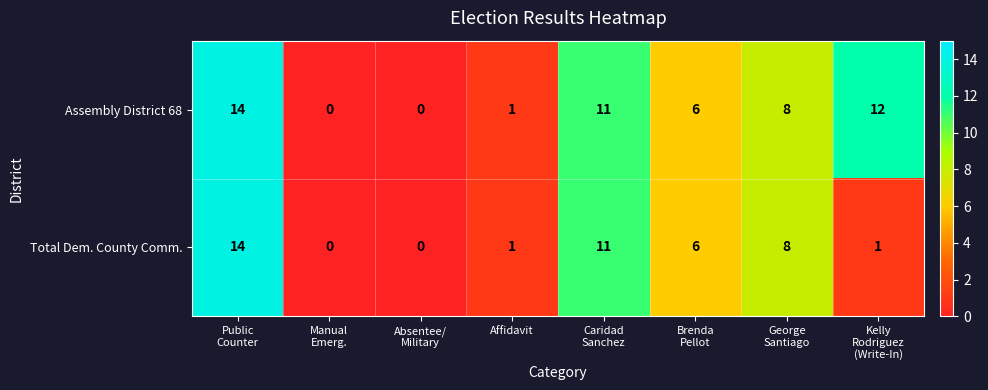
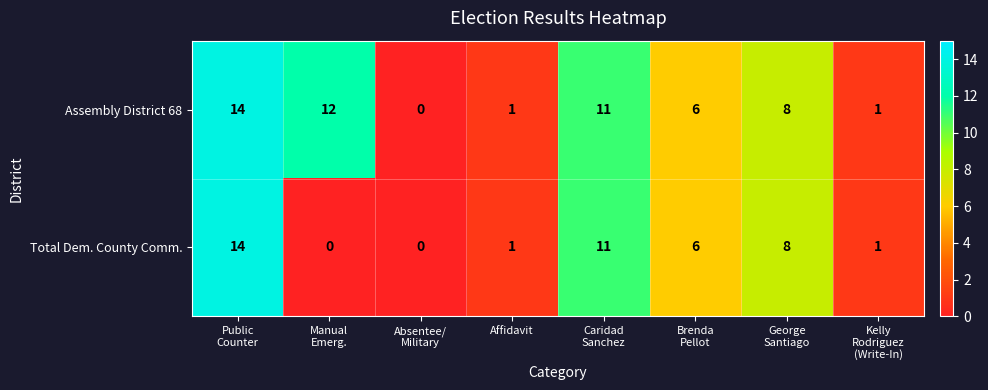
Assembly District 68, Manual Emerg.: 0 -> 12
Assembly District 68, Kelly Rodriguez (Write-In): 12 -> 1
